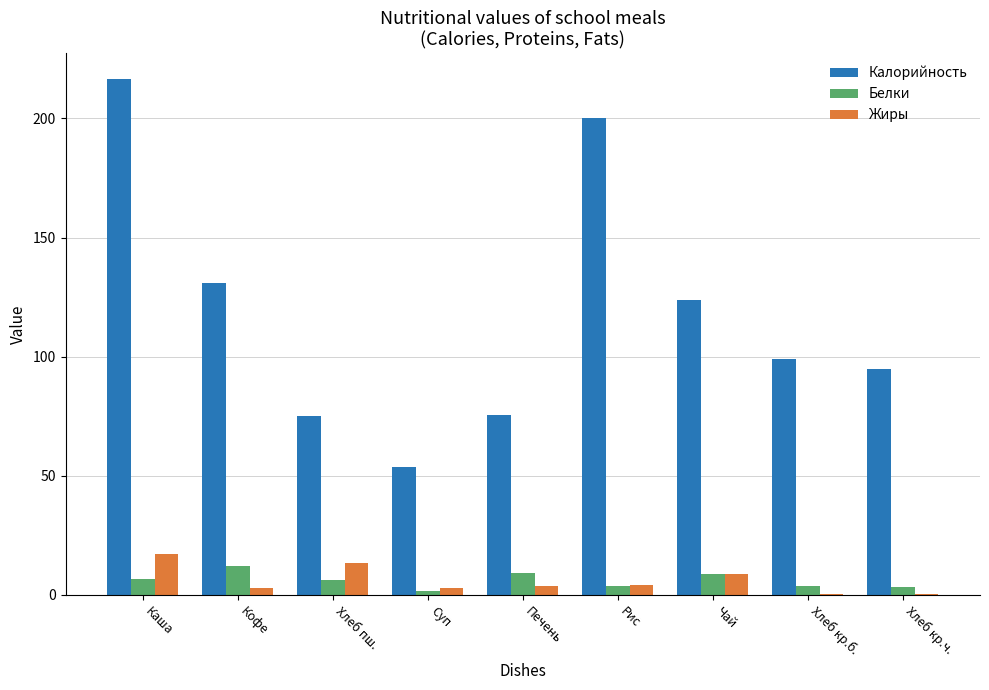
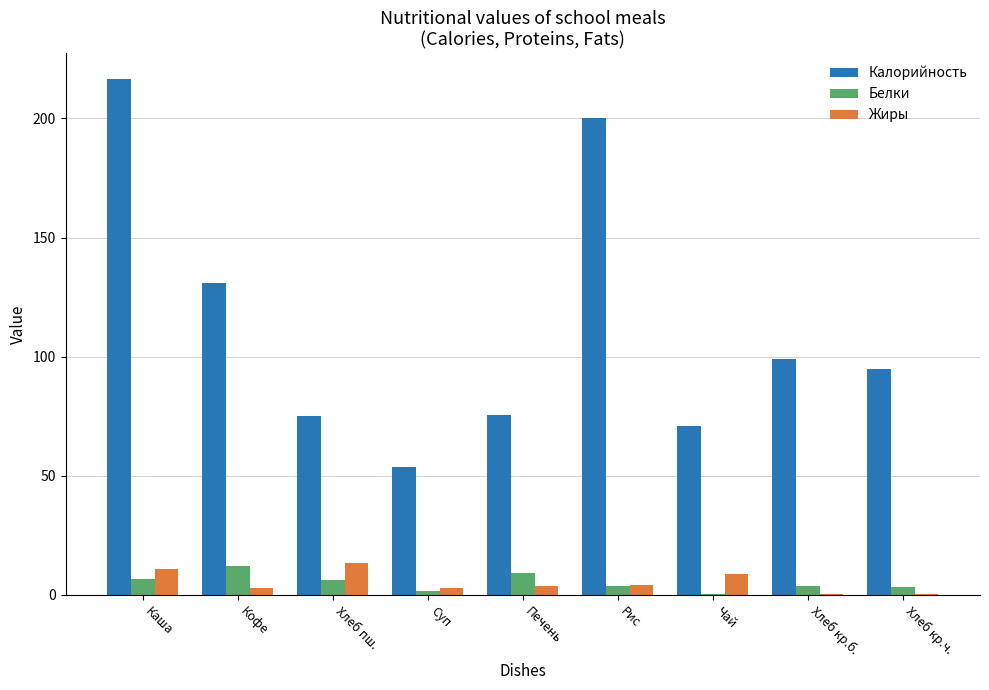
Жиры, Каша: 17 -> 11
Калорийность, Чай: 124 -> 71
Белки, Чай: 9 -> 0
